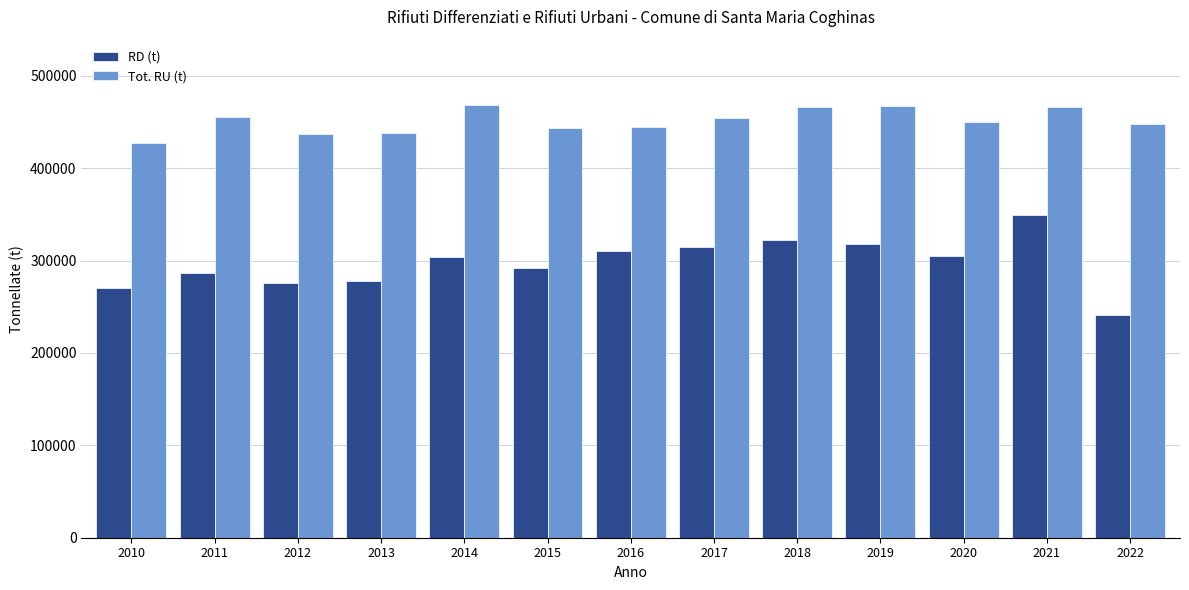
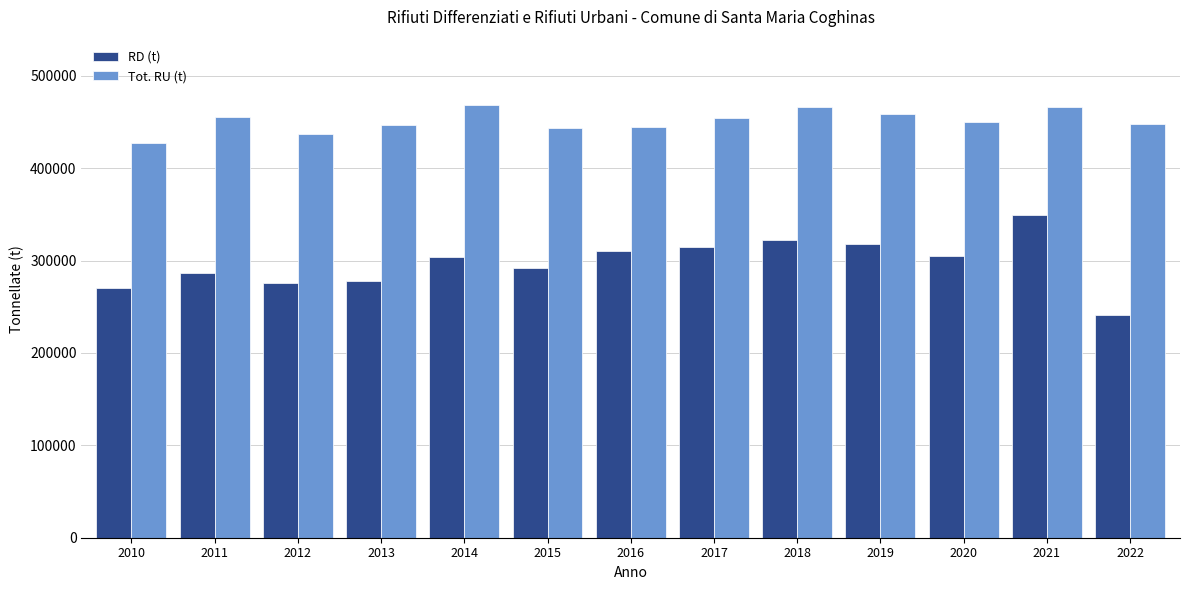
Tot. RU (t), 2013: 440000 -> 450000
Tot. RU (t), 2019: 470000 -> 460000
